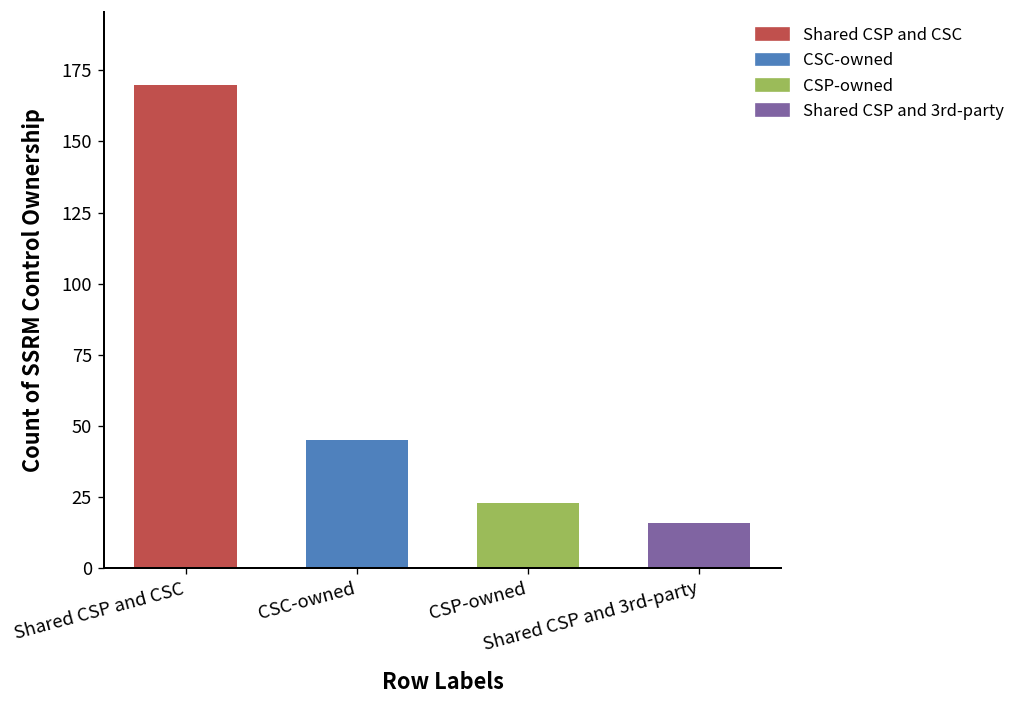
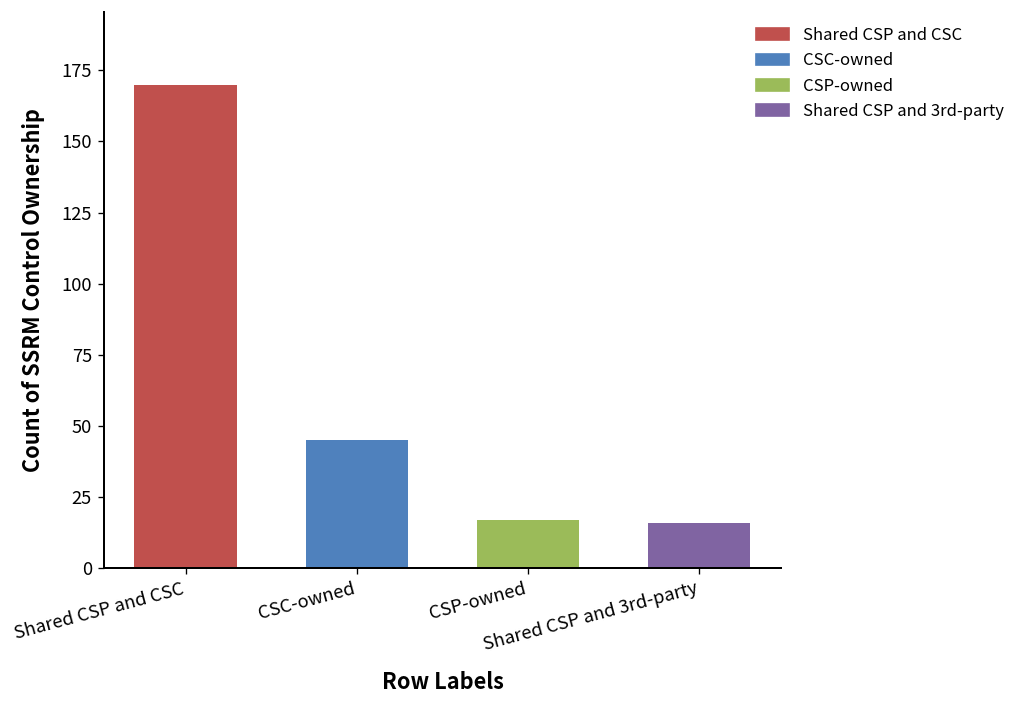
CSP-owned: 23 -> 17
